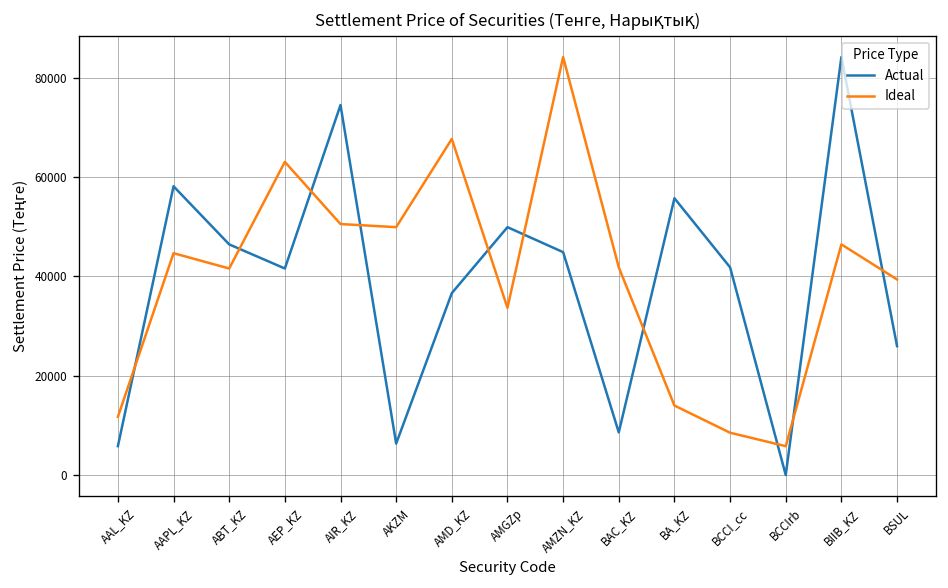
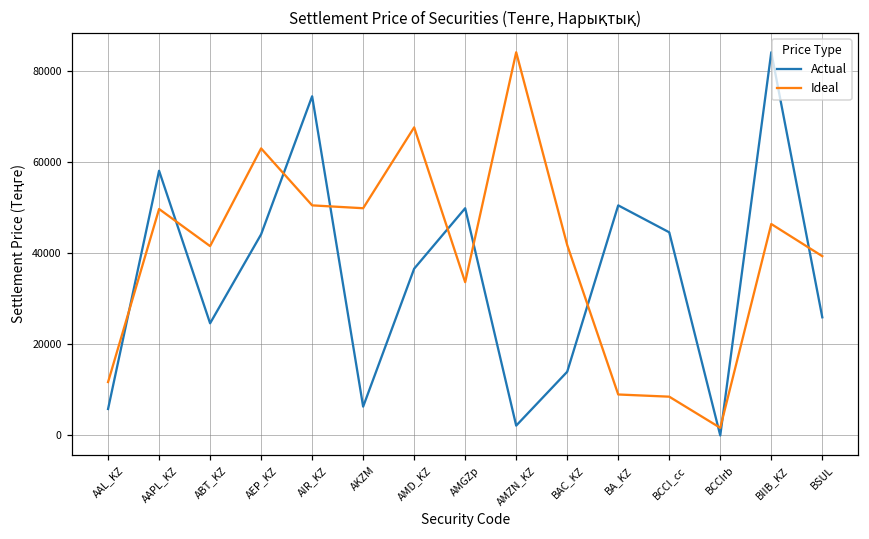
Ideal, AAPL_KZ: 45000 -> 50000
Actual, ABT_KZ: 46000 -> 25000
Actual, AEP_KZ: 42000 -> 44000
Actual, AMZN_KZ: 45000 -> 2000
Actual, BAC_KZ: 9000 -> 14000
Actual, BA_KZ: 56000 -> 51000
Ideal, BA_KZ: 14000 -> 9000
Actual, BCCI_cc: 42000 -> 45000
Ideal, BCCIrb: 6000 -> 2000
